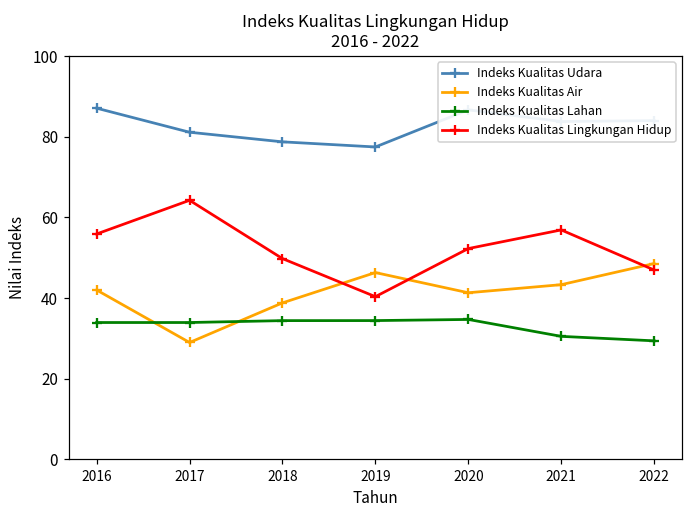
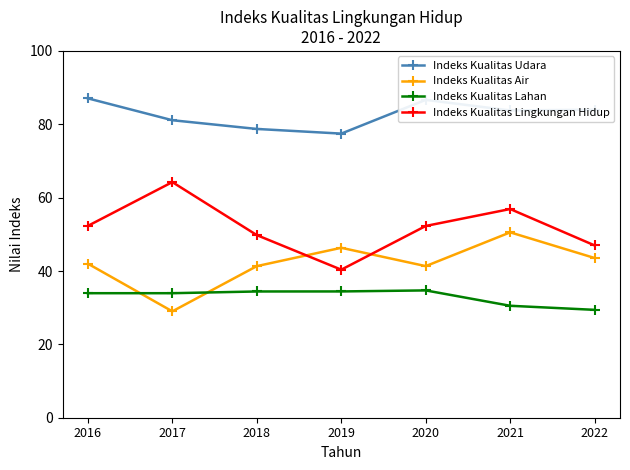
Indeks Kualitas Lingkungan Hidup, 2016: 56 -> 52
Indeks Kualitas Air, 2018: 39 -> 41
Indeks Kualitas Air, 2021: 43 -> 51
Indeks Kualitas Air, 2022: 49 -> 44
